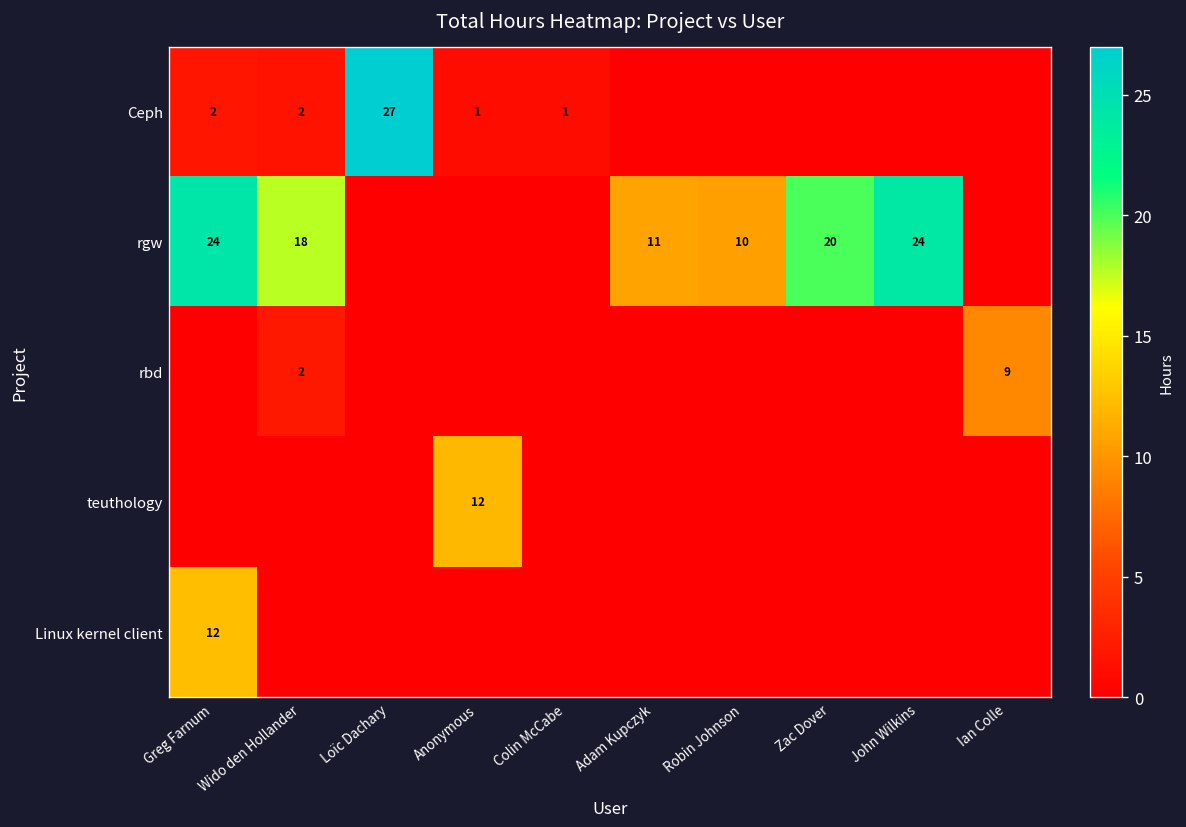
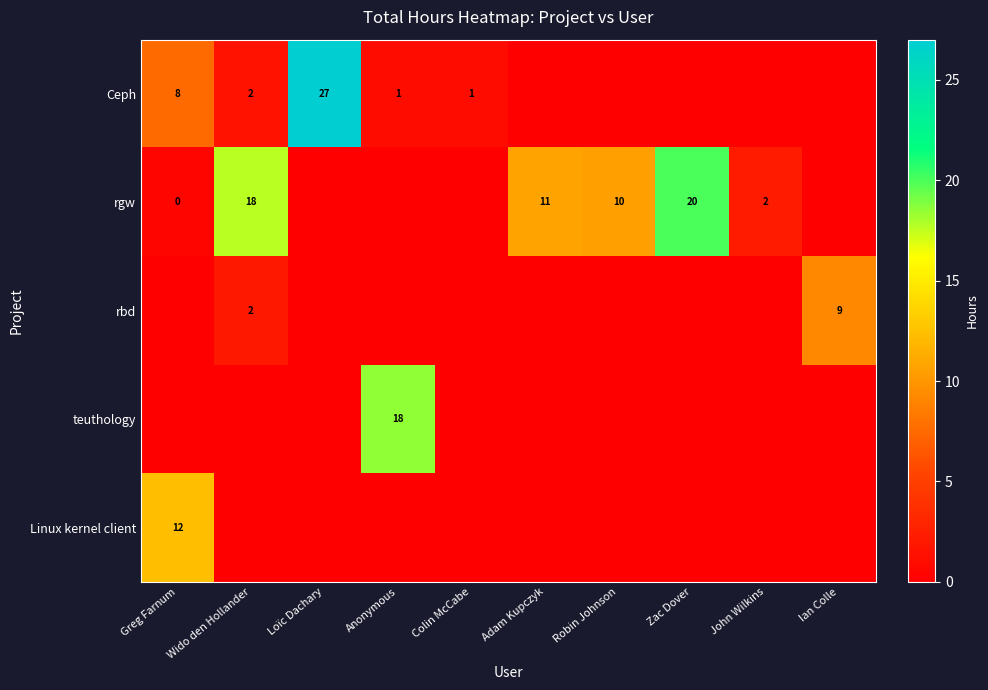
Ceph, Greg Farnum: 2 -> 8
rgw, Greg Farnum: 24 -> 0
rgw, John Wilkins: 24 -> 2
teuthology, Anonymous: 12 -> 18
